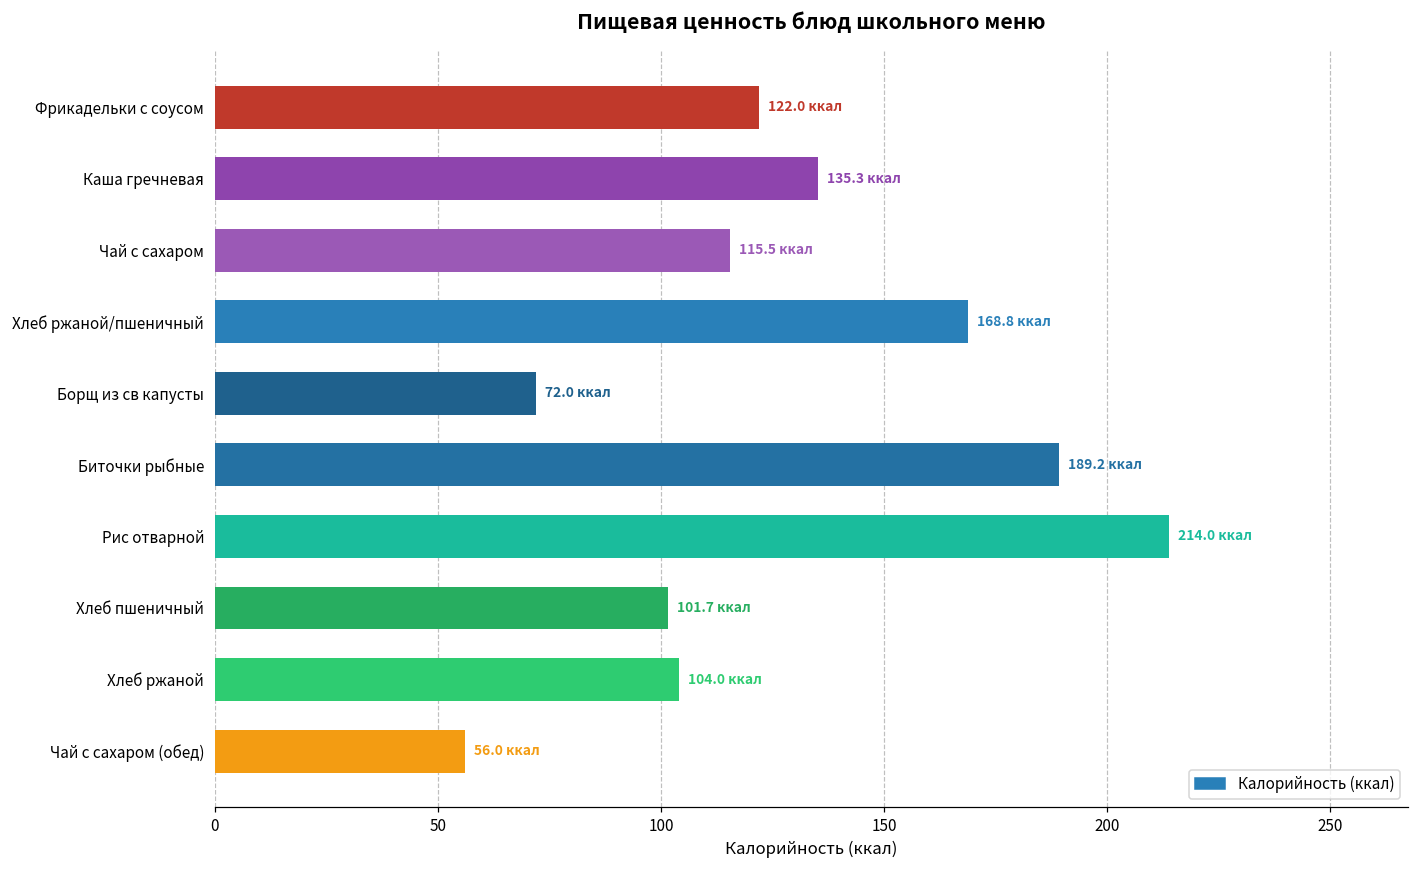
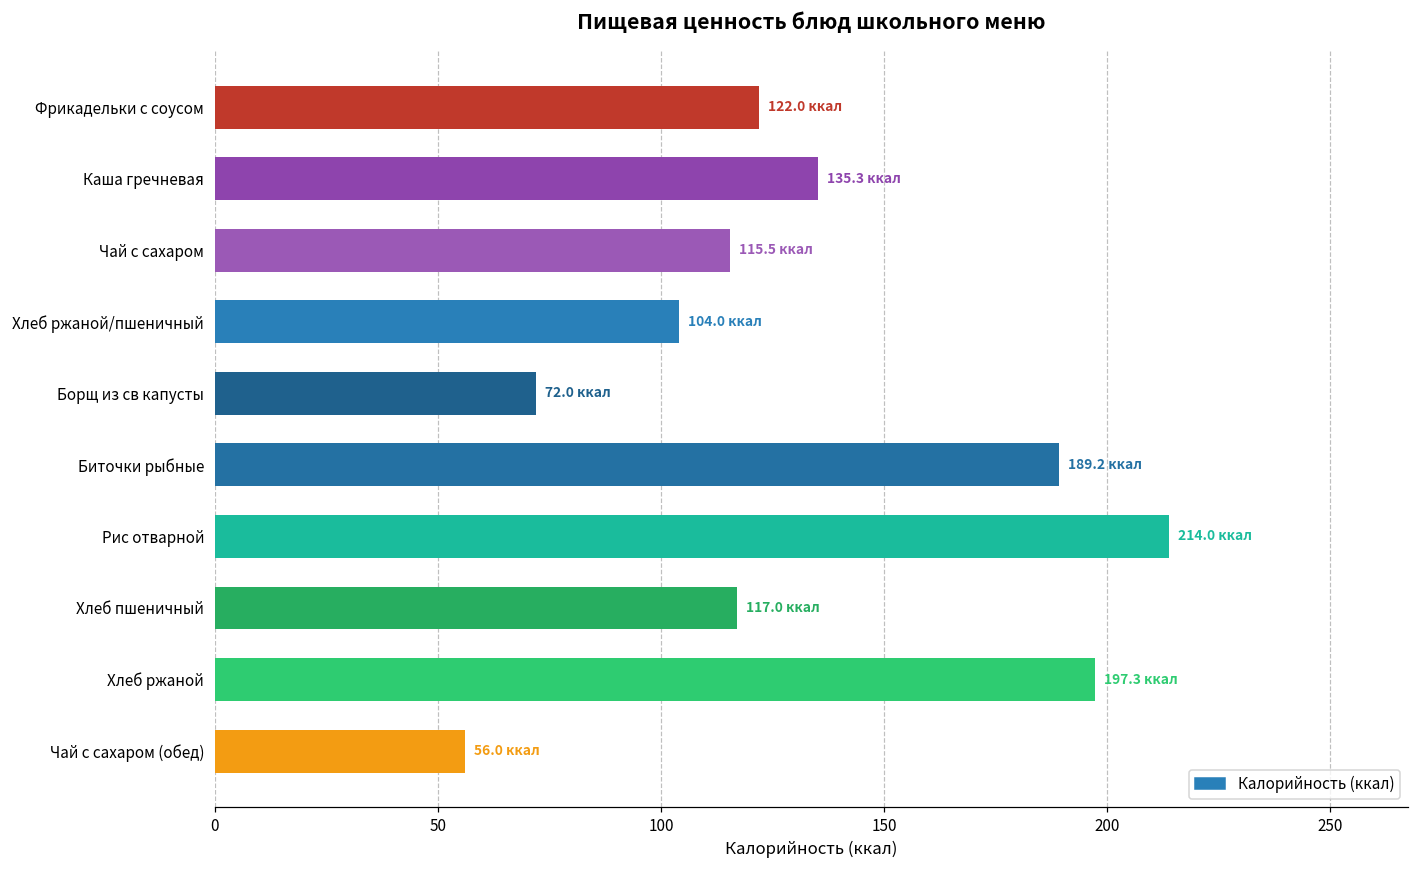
Хлеб ржаной/пшеничный: 168.8 -> 104.0
Хлеб пшеничный: 101.7 -> 117.0
Хлеб ржаной: 104.0 -> 197.3
